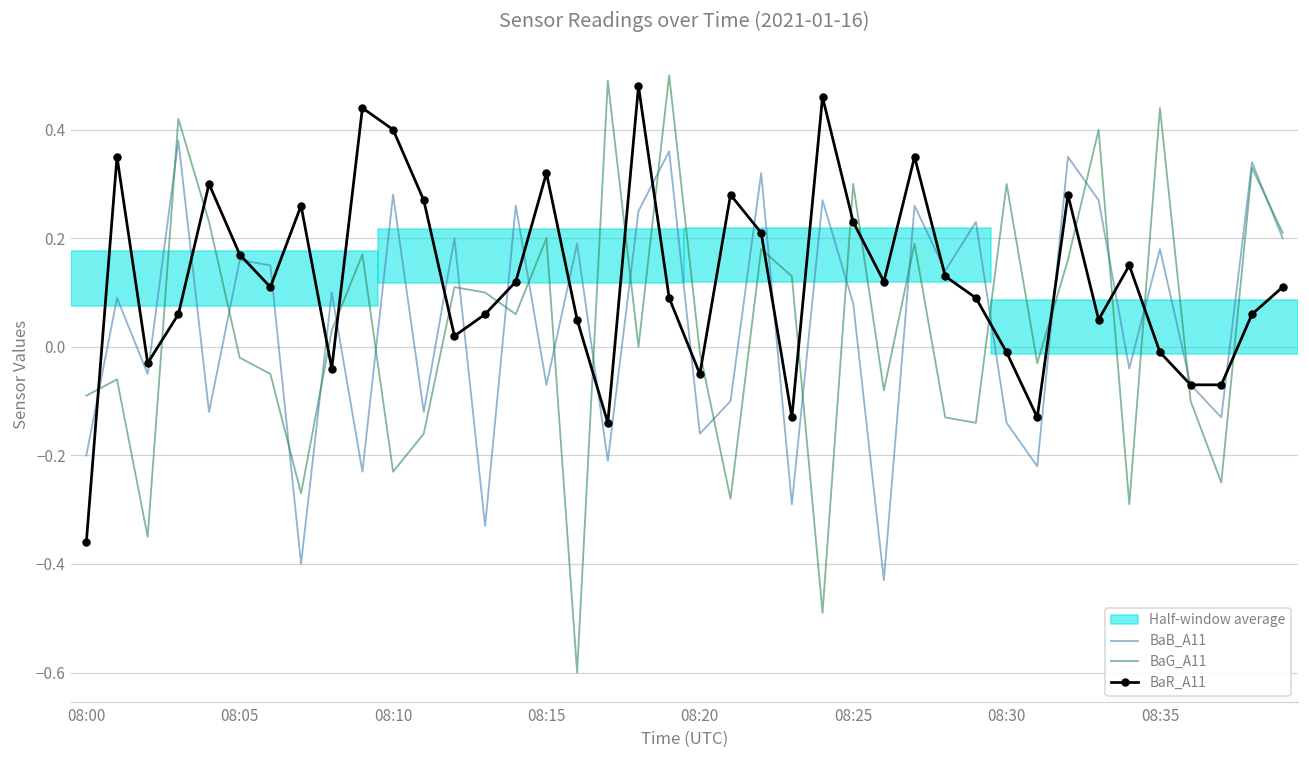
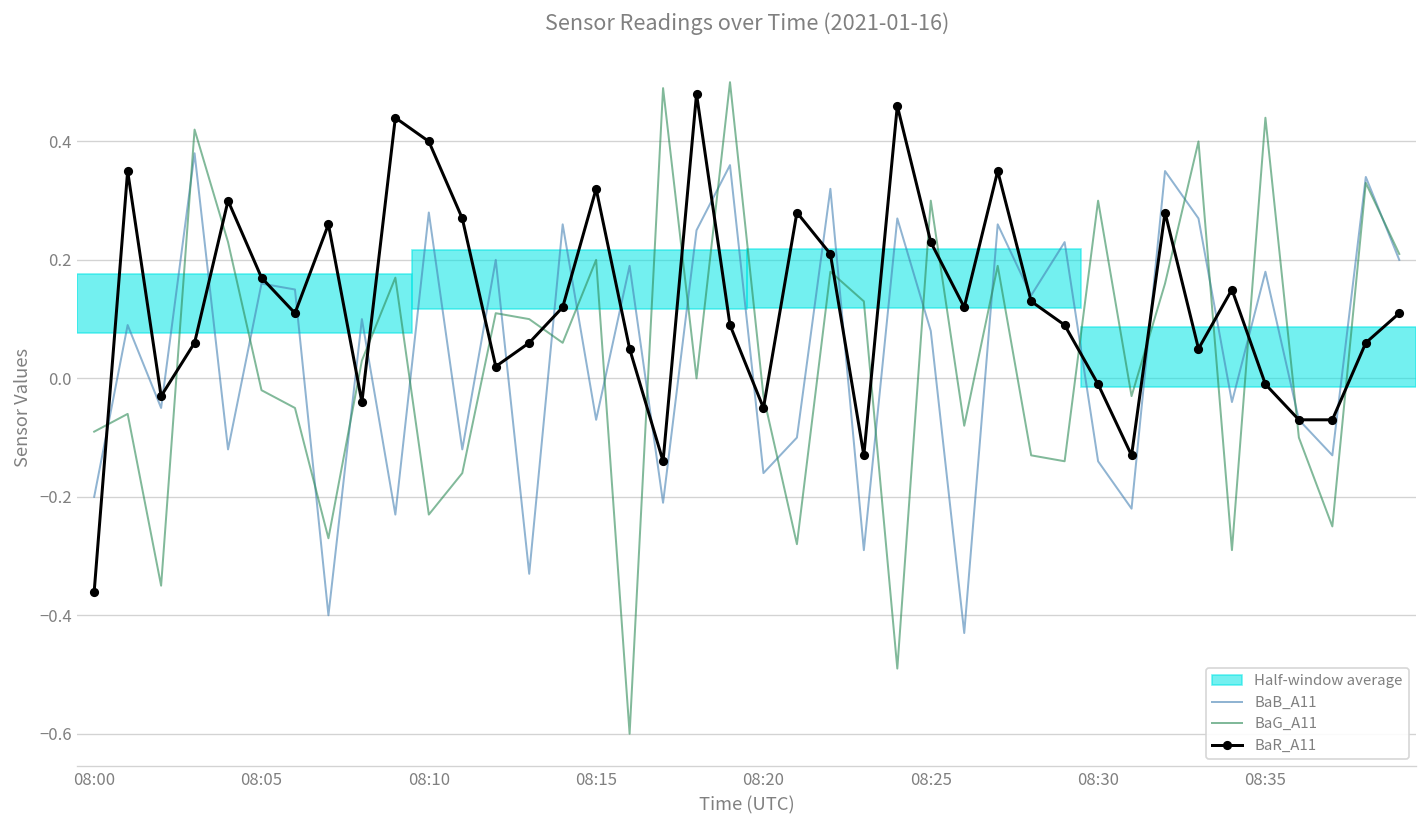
BaG_A11, 08:20: -0.01 -> -0.03
